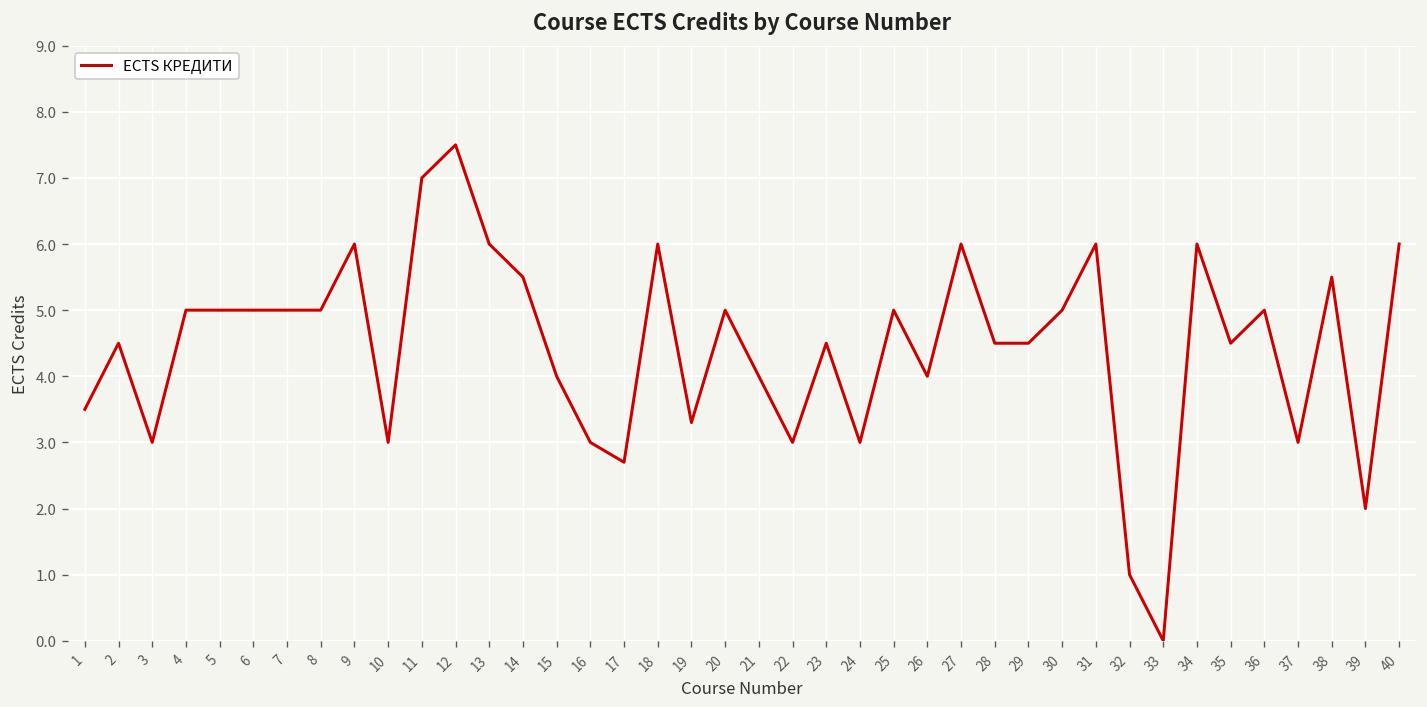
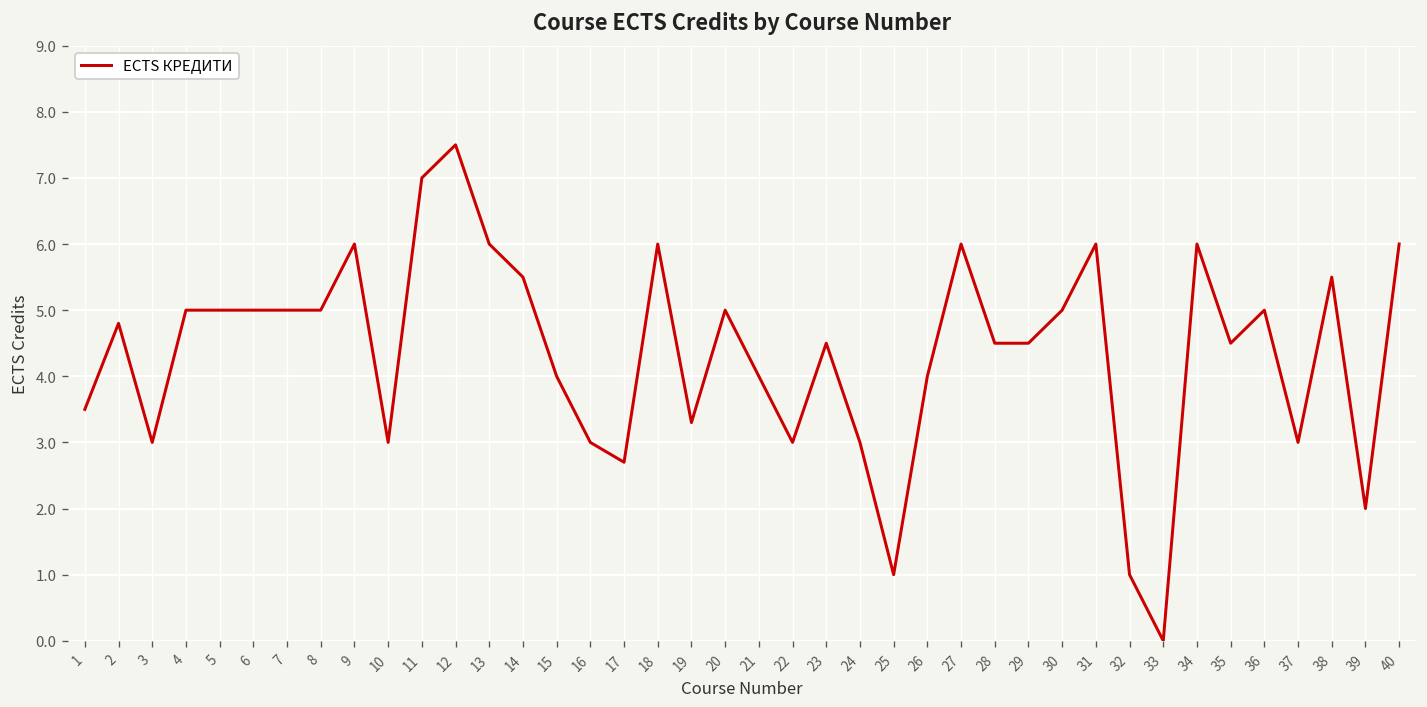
2: 4.5 -> 4.8
25: 5 -> 1
